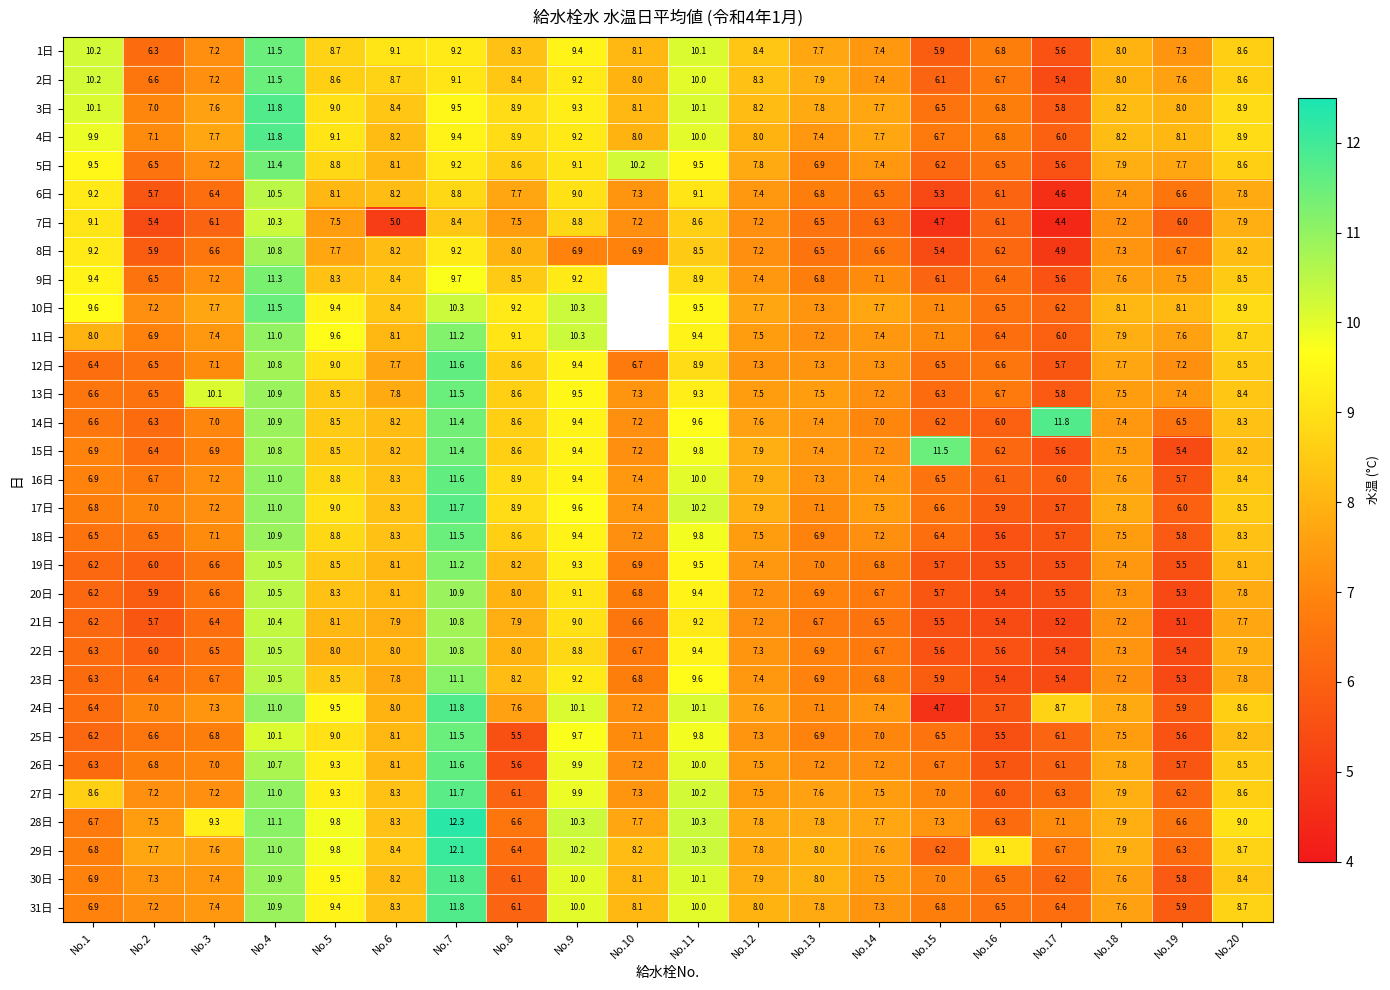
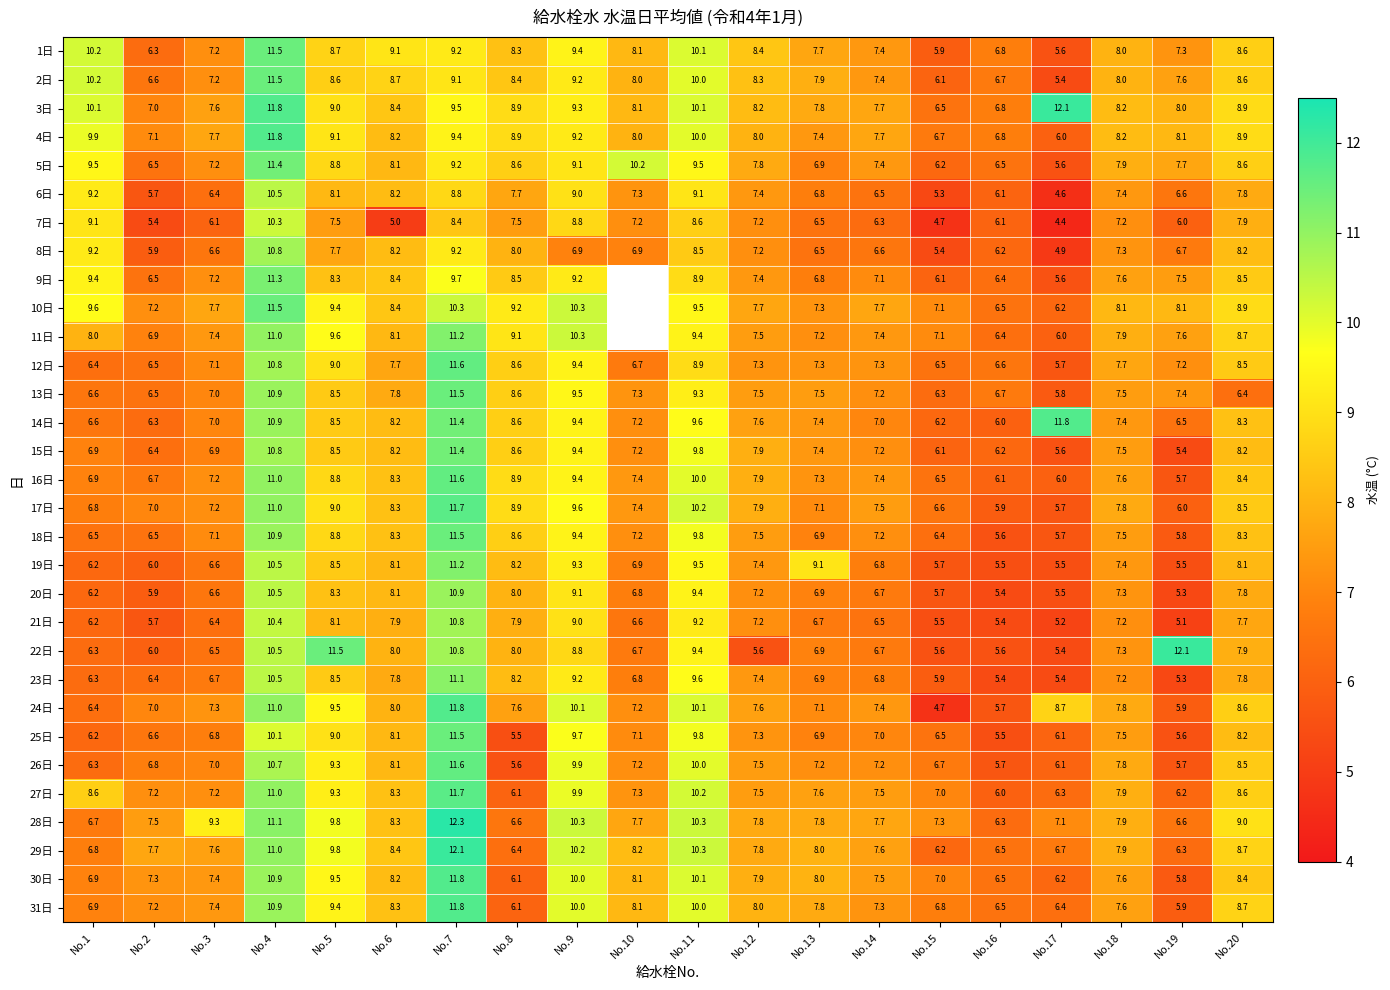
3日, No.17: 5.8 -> 12.1
13日, No.3: 10.1 -> 7.0
13日, No.20: 8.4 -> 6.4
15日, No.15: 11.5 -> 6.1
19日, No.13: 7.0 -> 9.1
22日, No.5: 8.0 -> 11.5
22日, No.12: 7.3 -> 5.6
22日, No.19: 5.4 -> 12.1
29日, No.16: 9.1 -> 6.5
